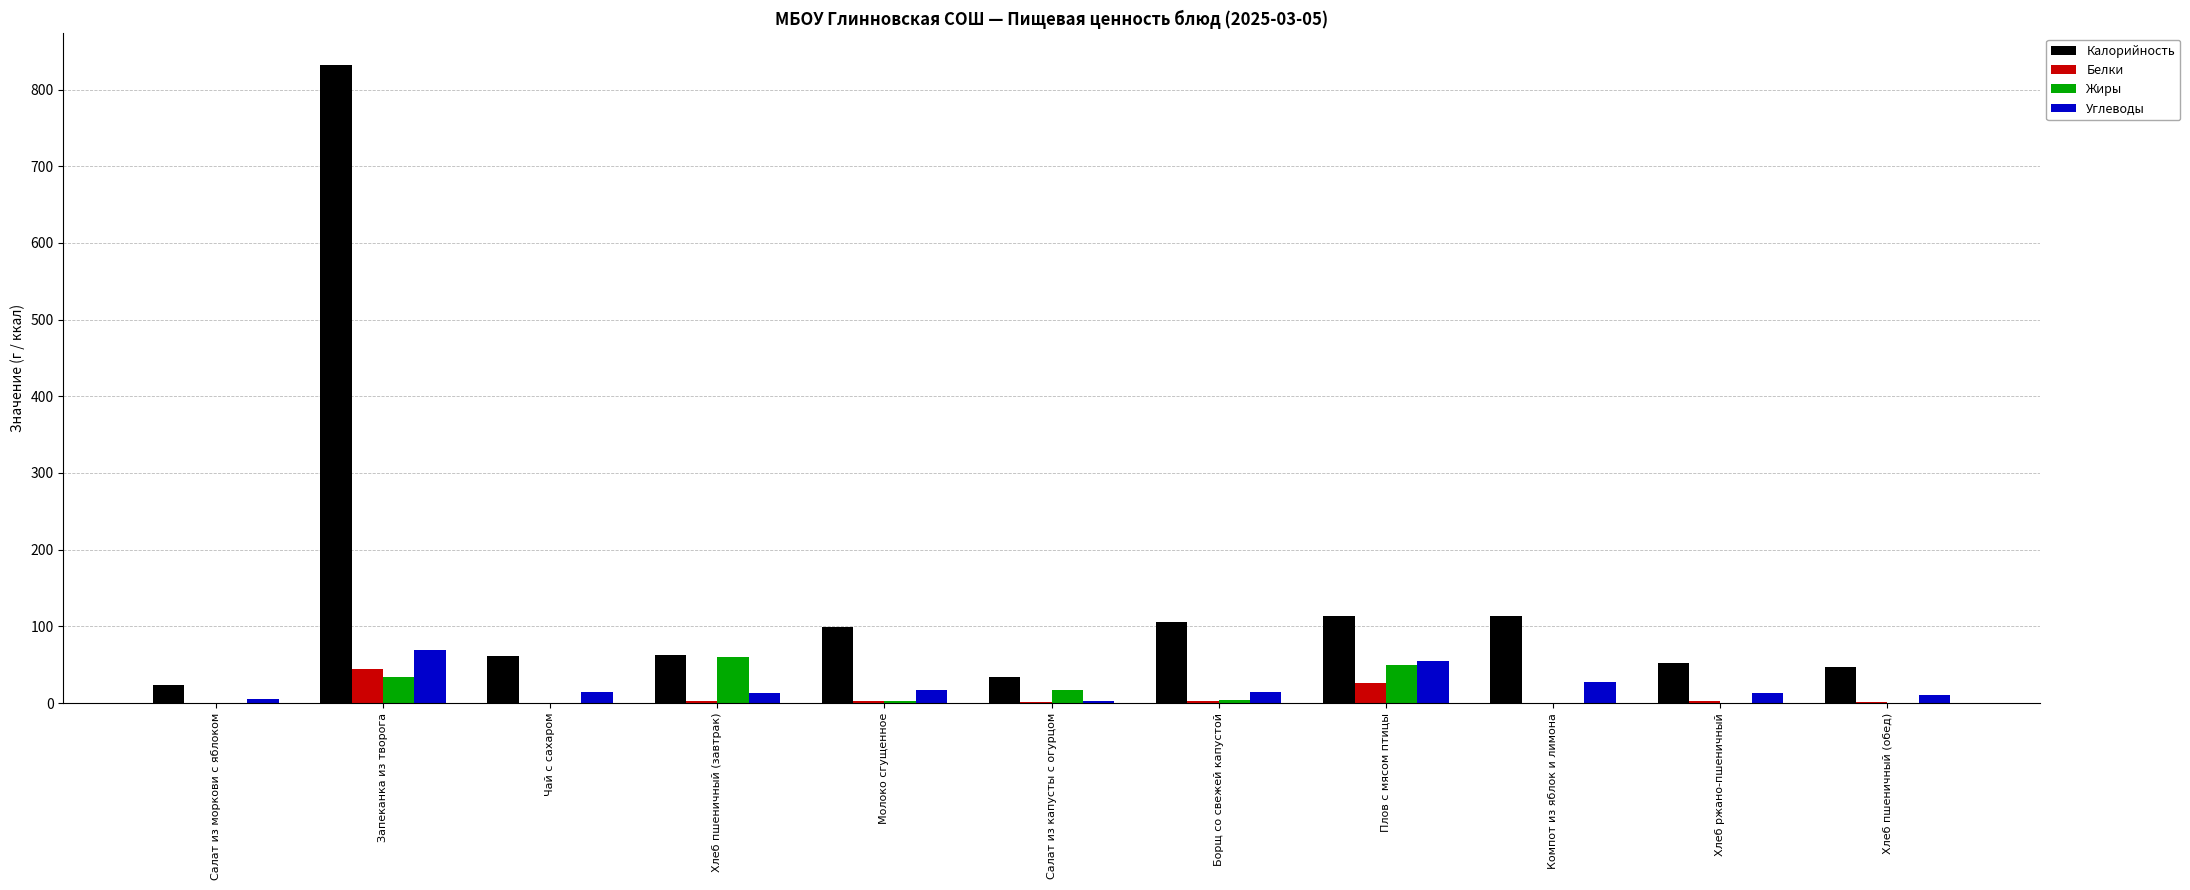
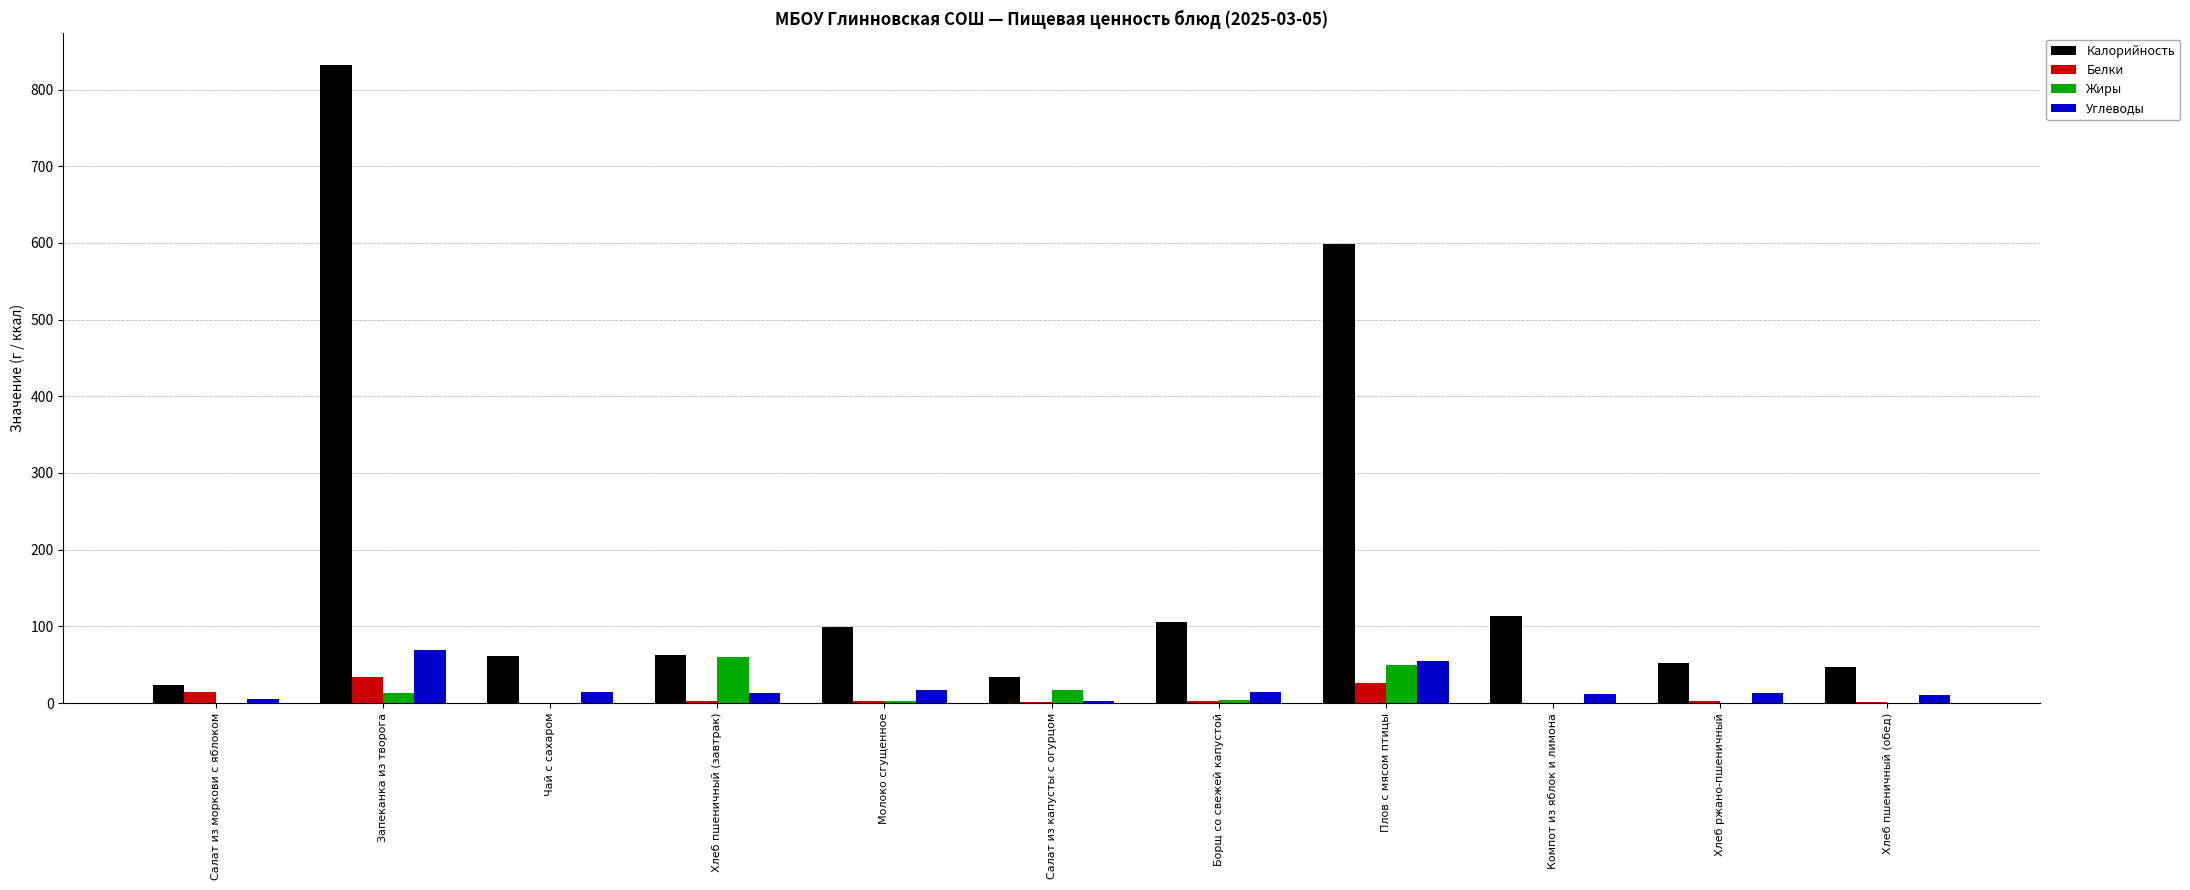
Белки, Салат из моркови с яблоком: 0 -> 10
Белки, Запеканка из творога: 50 -> 30
Жиры, Запеканка из творога: 30 -> 10
Калорийность, Плов с мясом птицы: 110 -> 600
Углеводы, Компот из яблок и лимона: 30 -> 10
